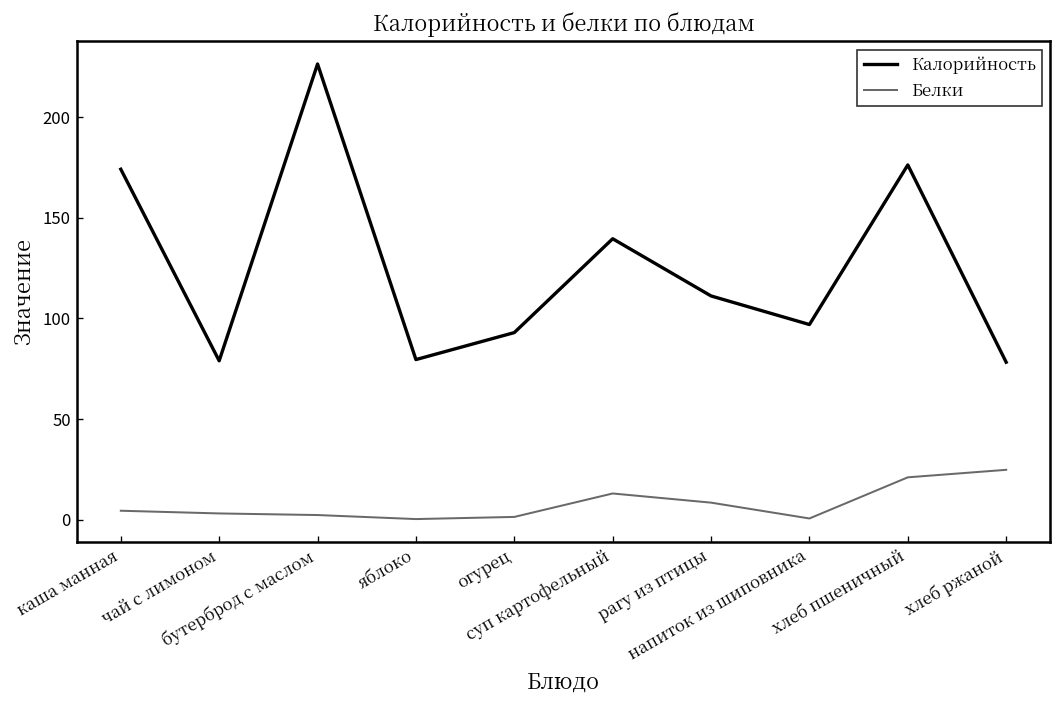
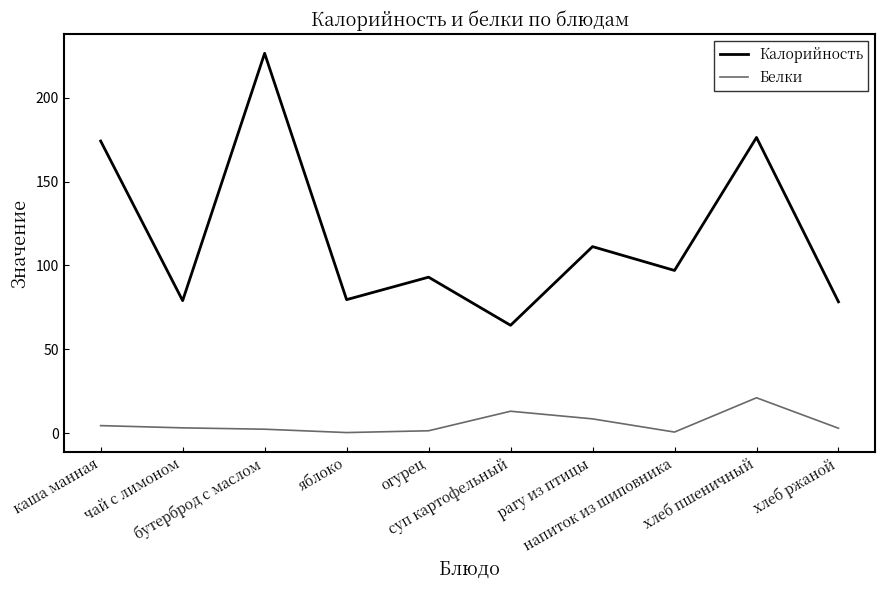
Калорийность, суп картофельный: 140 -> 64
Белки, хлеб ржаной: 25 -> 3
